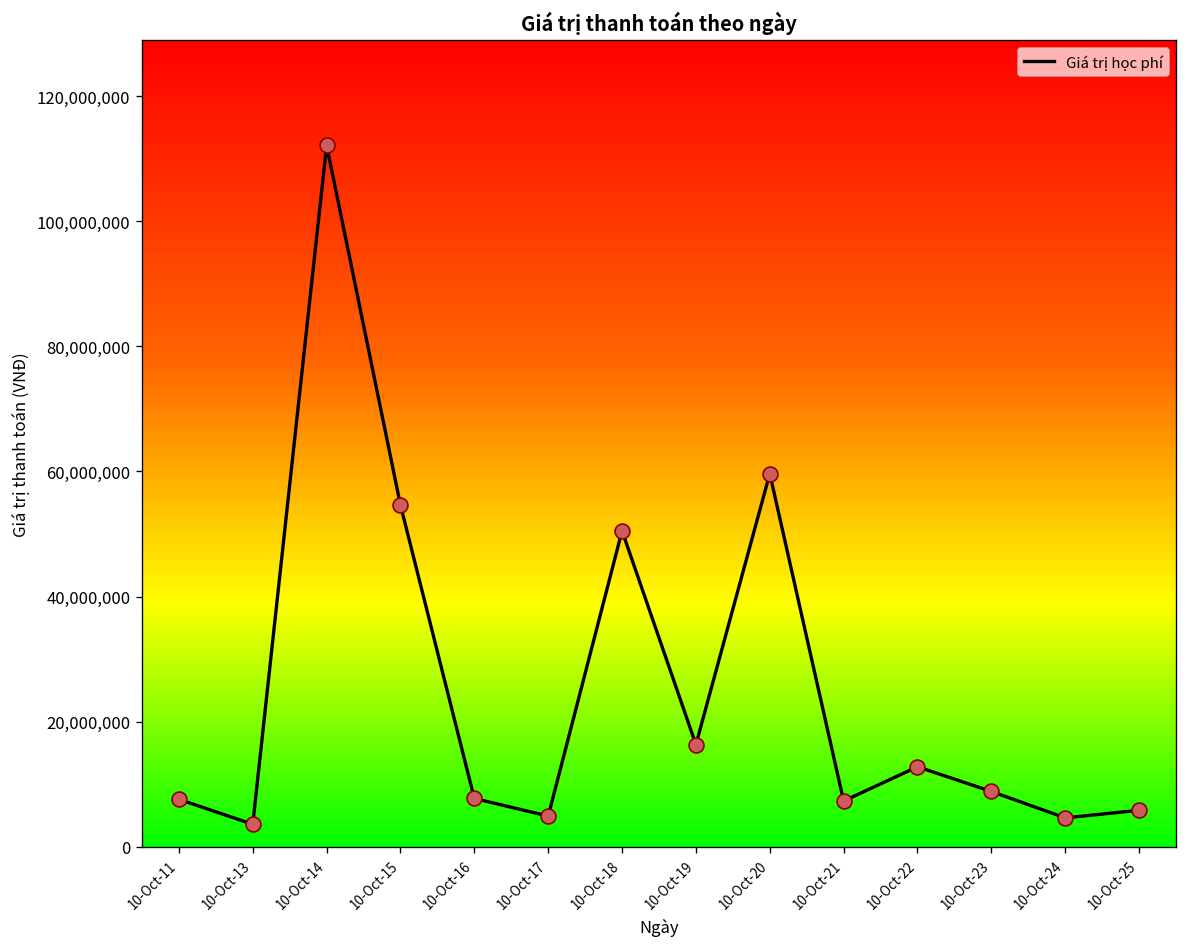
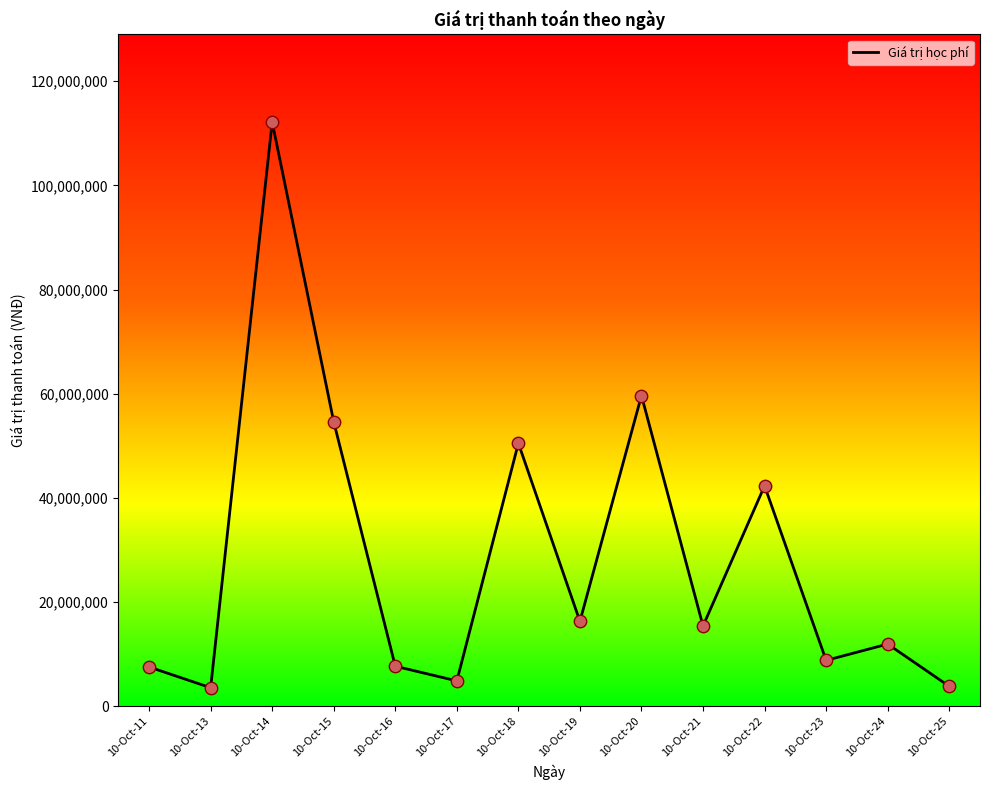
10-Oct-21: 7,000,000 -> 15,000,000
10-Oct-22: 13,000,000 -> 42,000,000
10-Oct-24: 5,000,000 -> 12,000,000
10-Oct-25: 6,000,000 -> 4,000,000
